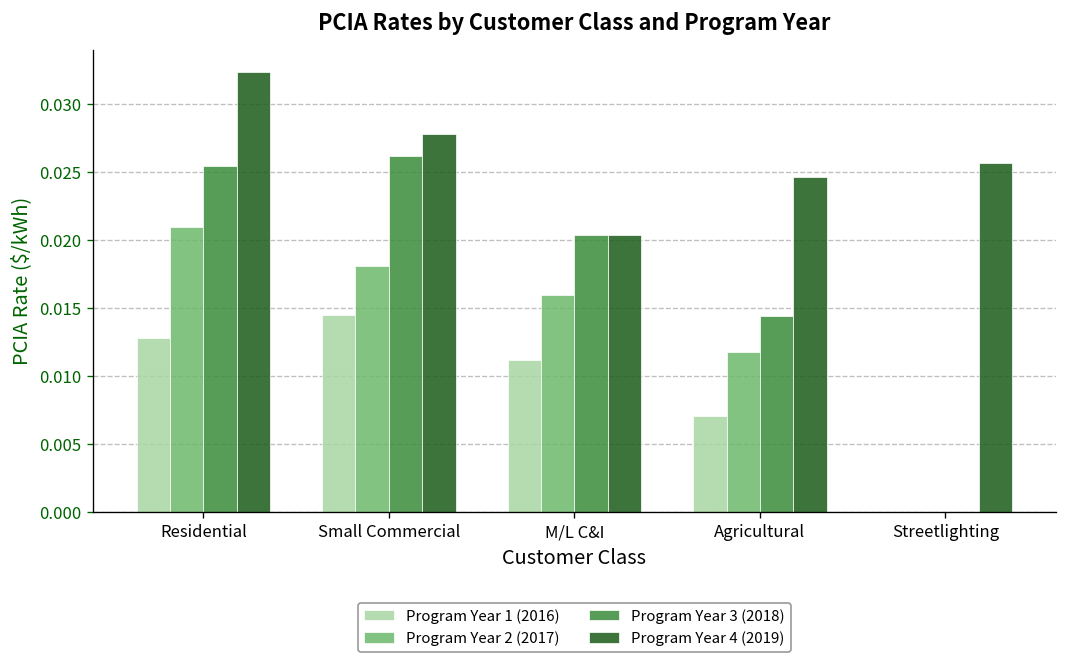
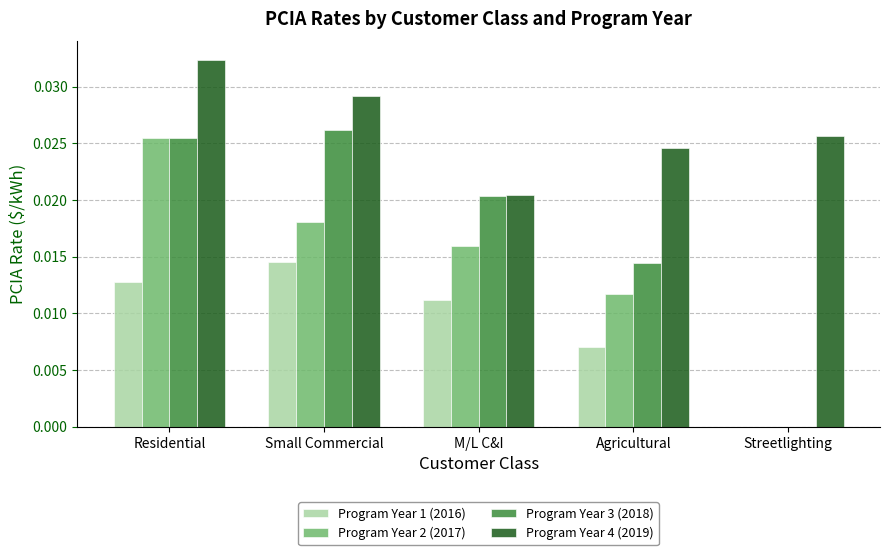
Program Year 2 (2017), Residential: 0.0210 -> 0.0254
Program Year 4 (2019), Small Commercial: 0.0278 -> 0.0292
